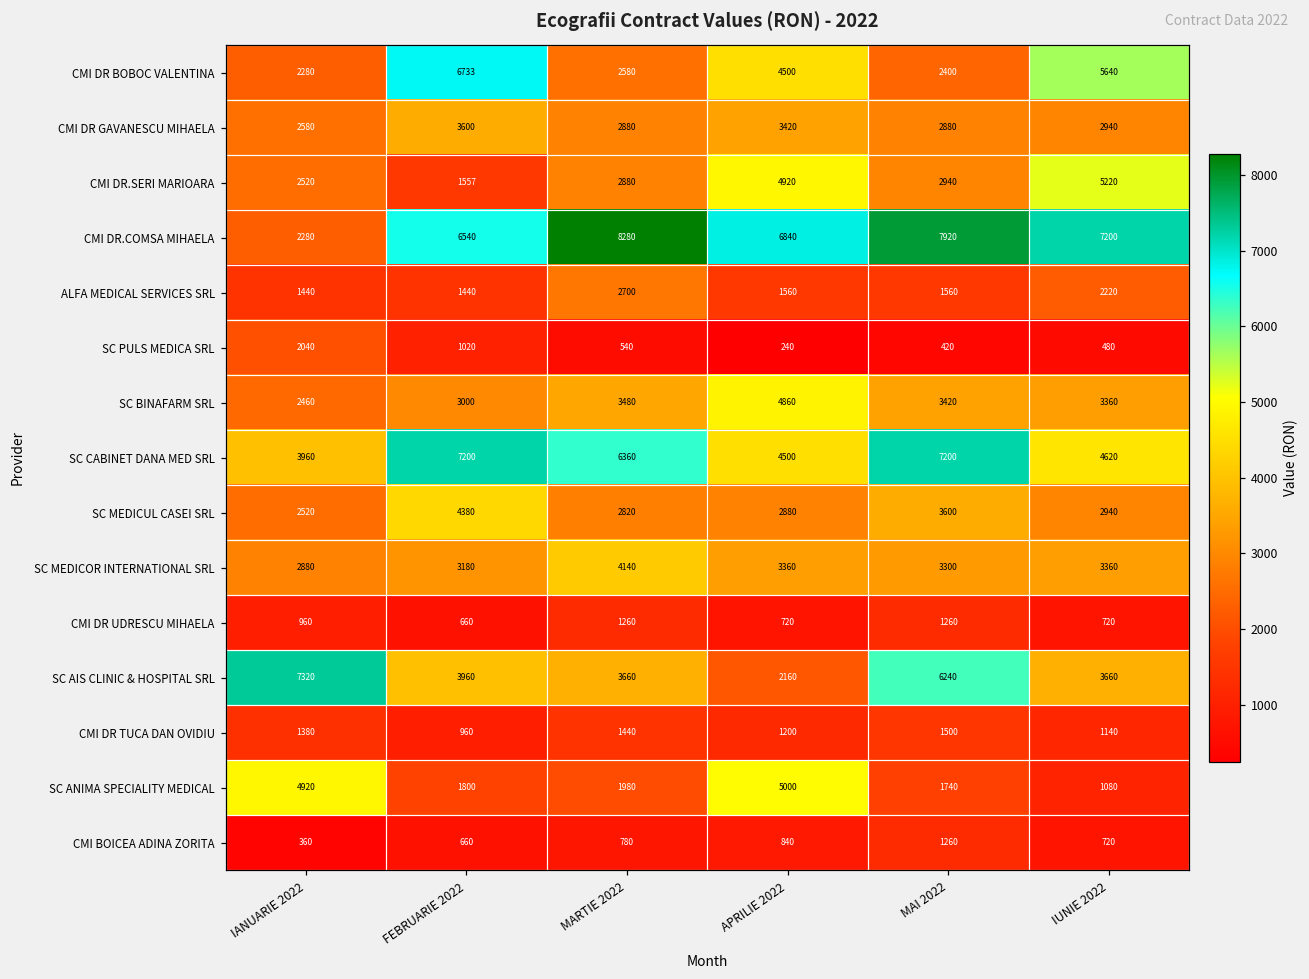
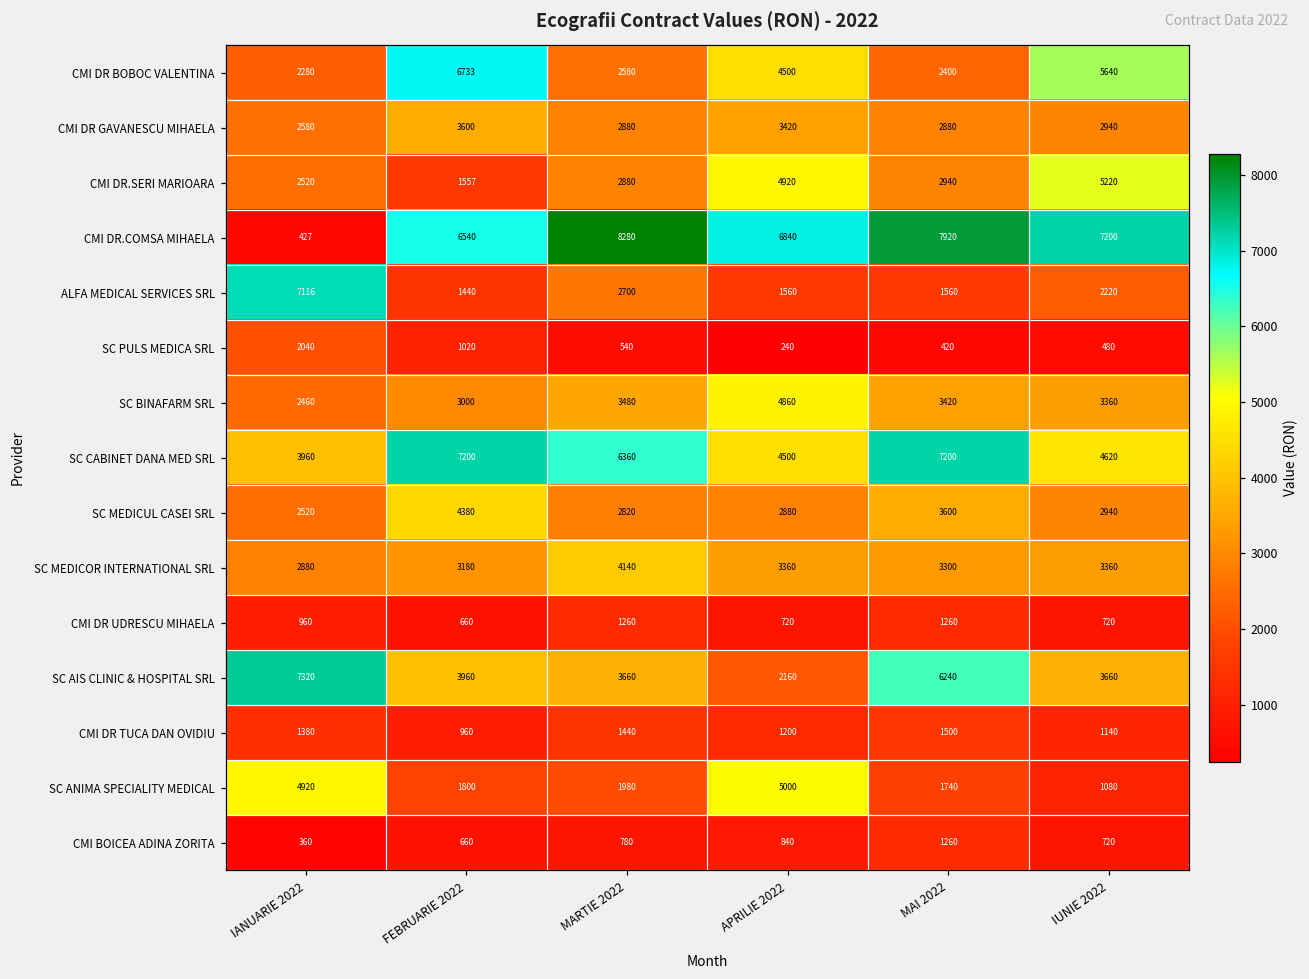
CMI DR.COMSA MIHAELA, IANUARIE 2022: 2280 -> 427
ALFA MEDICAL SERVICES SRL, IANUARIE 2022: 1440 -> 7116
